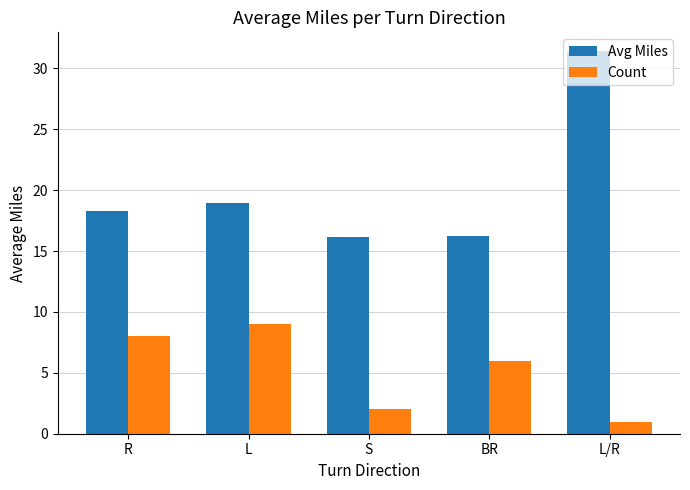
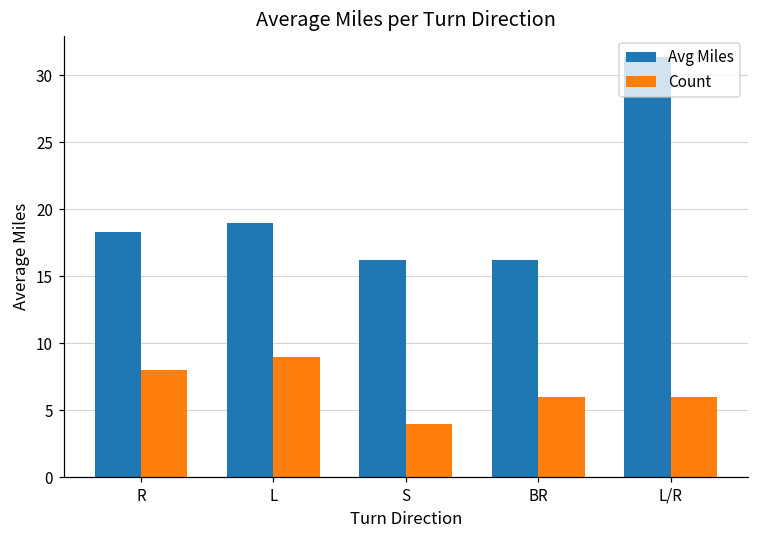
Count, S: 2 -> 4
Count, L/R: 1 -> 6
